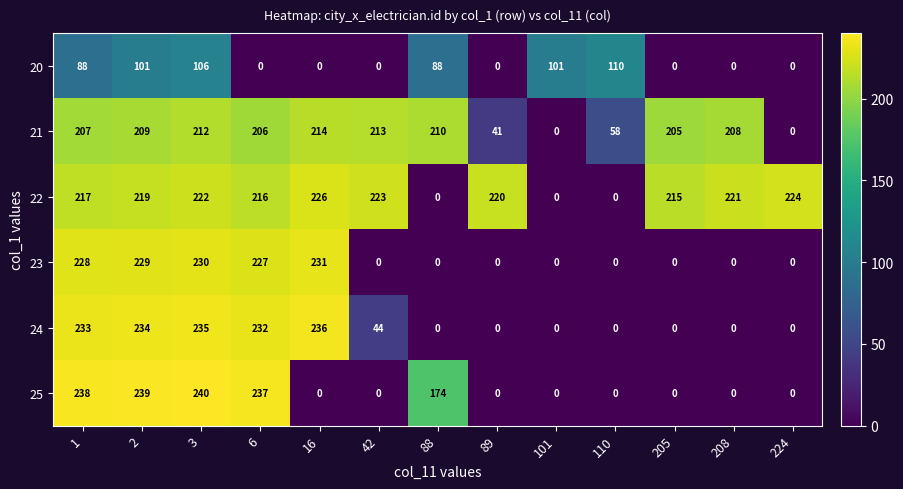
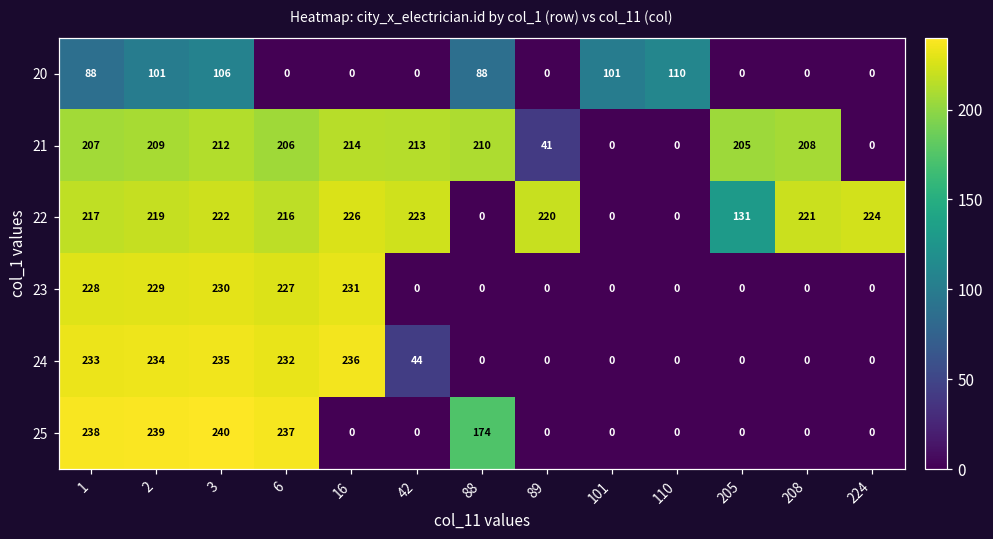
21, 110: 58 -> 0
22, 205: 215 -> 131
